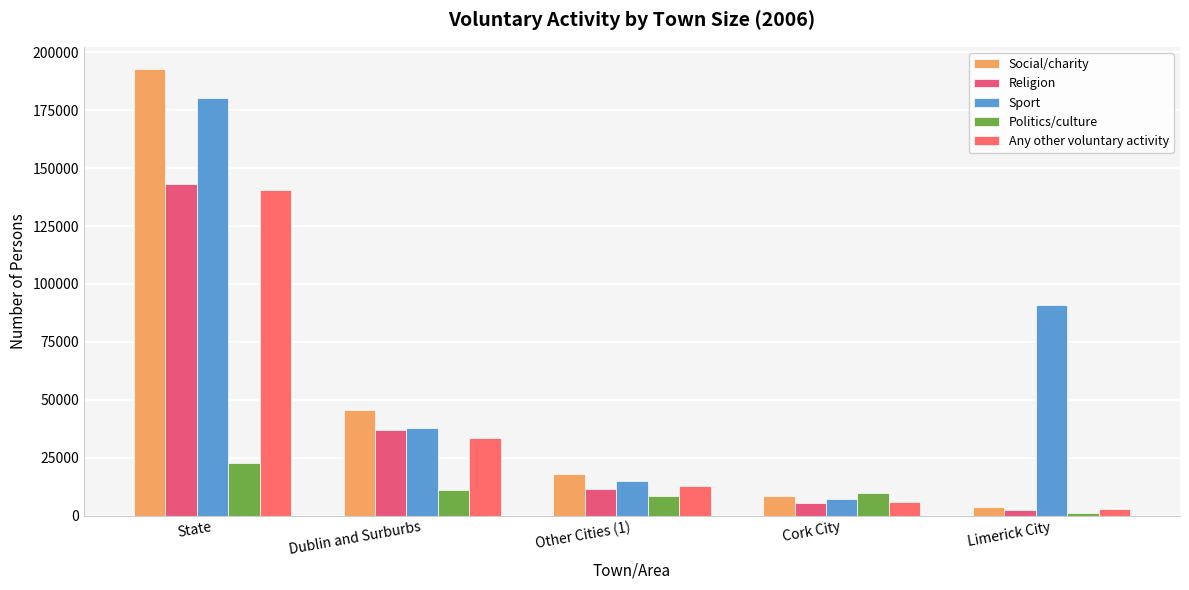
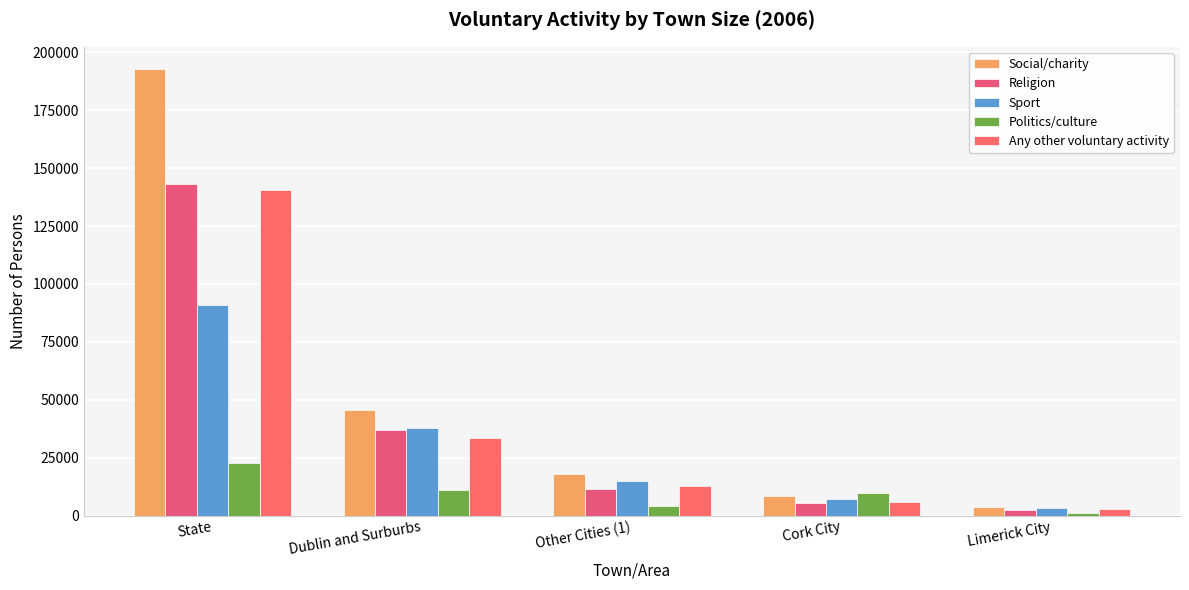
Sport, State: 180000 -> 91000
Politics/culture, Other Cities (1): 8000 -> 4000
Sport, Limerick City: 91000 -> 3000
